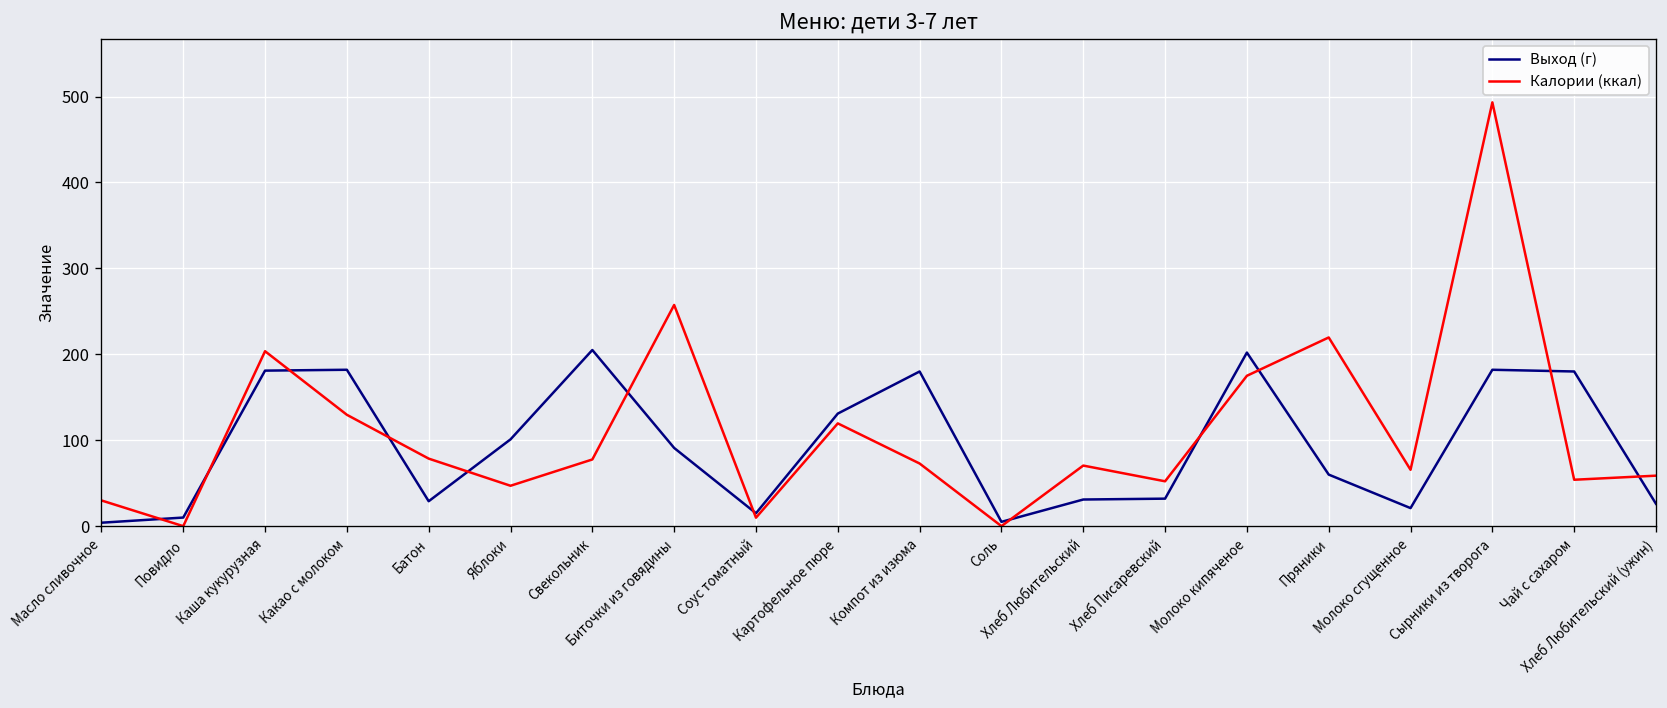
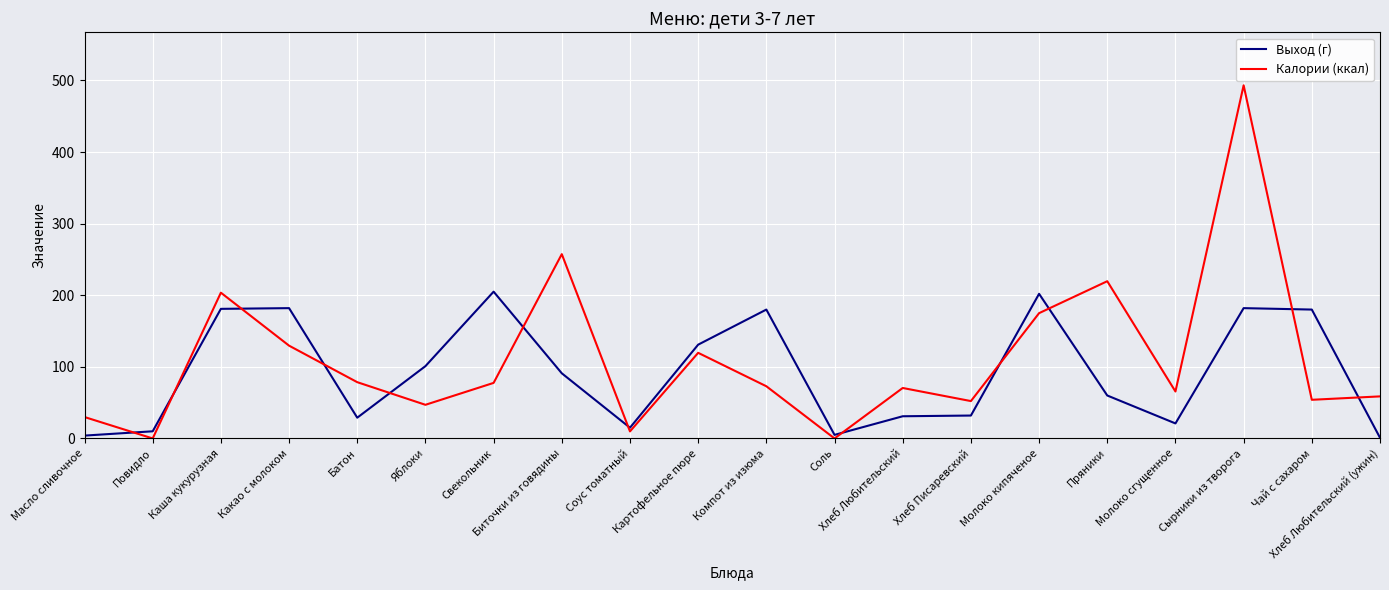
Выход (г), Хлеб Любительский (ужин): 30 -> 0
